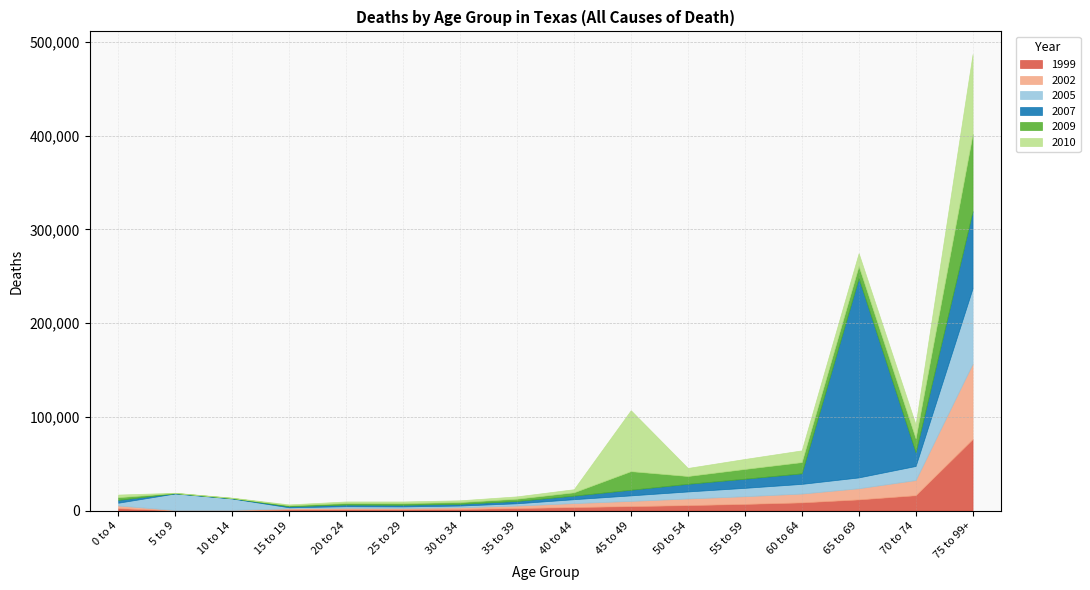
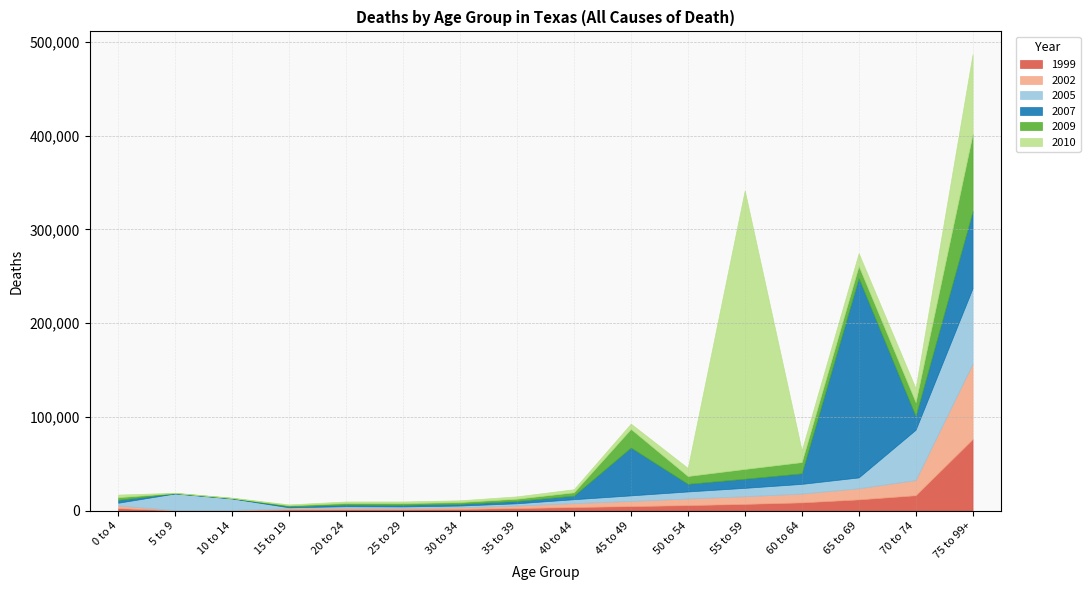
2007, 45 to 49: 10,000 -> 50,000
2010, 45 to 49: 60,000 -> 10,000
2010, 55 to 59: 10,000 -> 300,000
2005, 70 to 74: 20,000 -> 50,000
